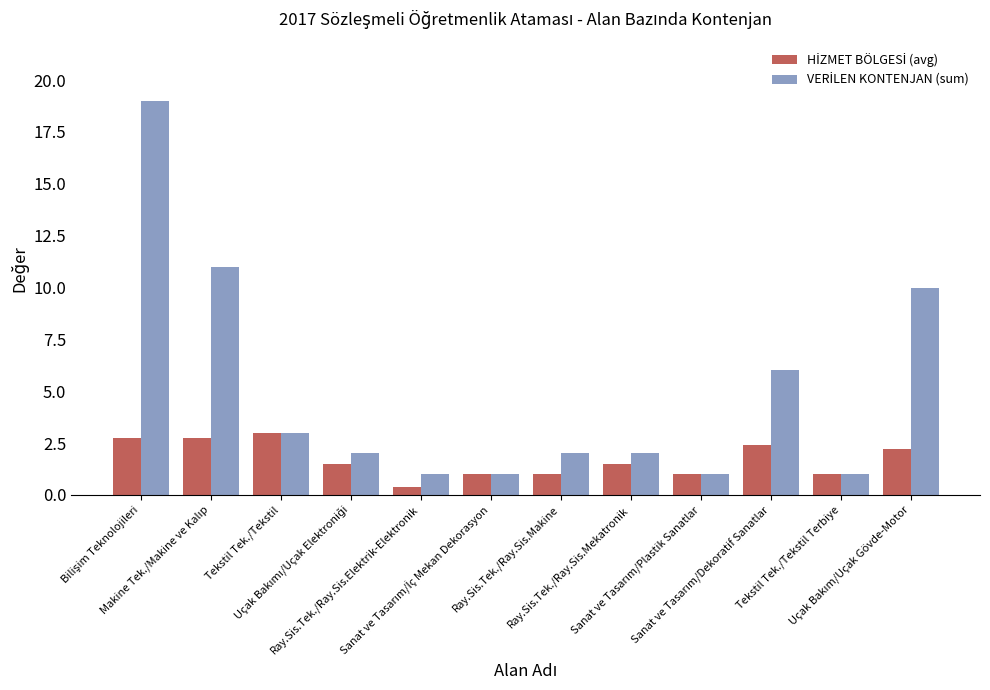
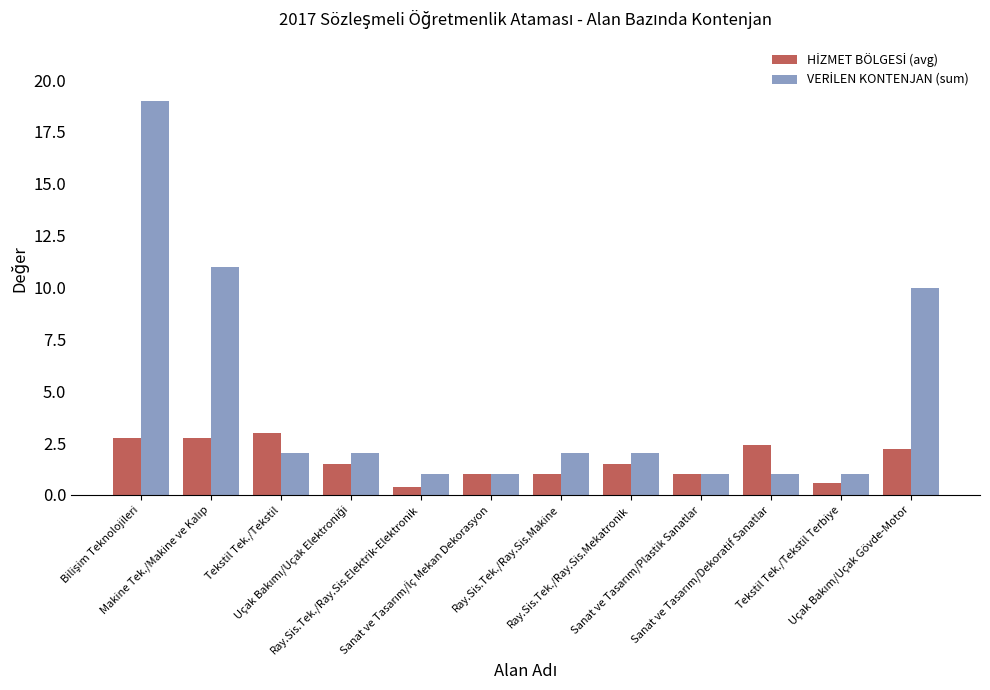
VERİLEN KONTENJAN (sum), Tekstil Tek./Tekstil: 3 -> 2
VERİLEN KONTENJAN (sum), Sanat ve Tasarım/Dekoratif Sanatlar: 6 -> 1
HİZMET BÖLGESİ (avg), Tekstil Tek./Tekstil Terbiye: 1.0 -> 0.6
